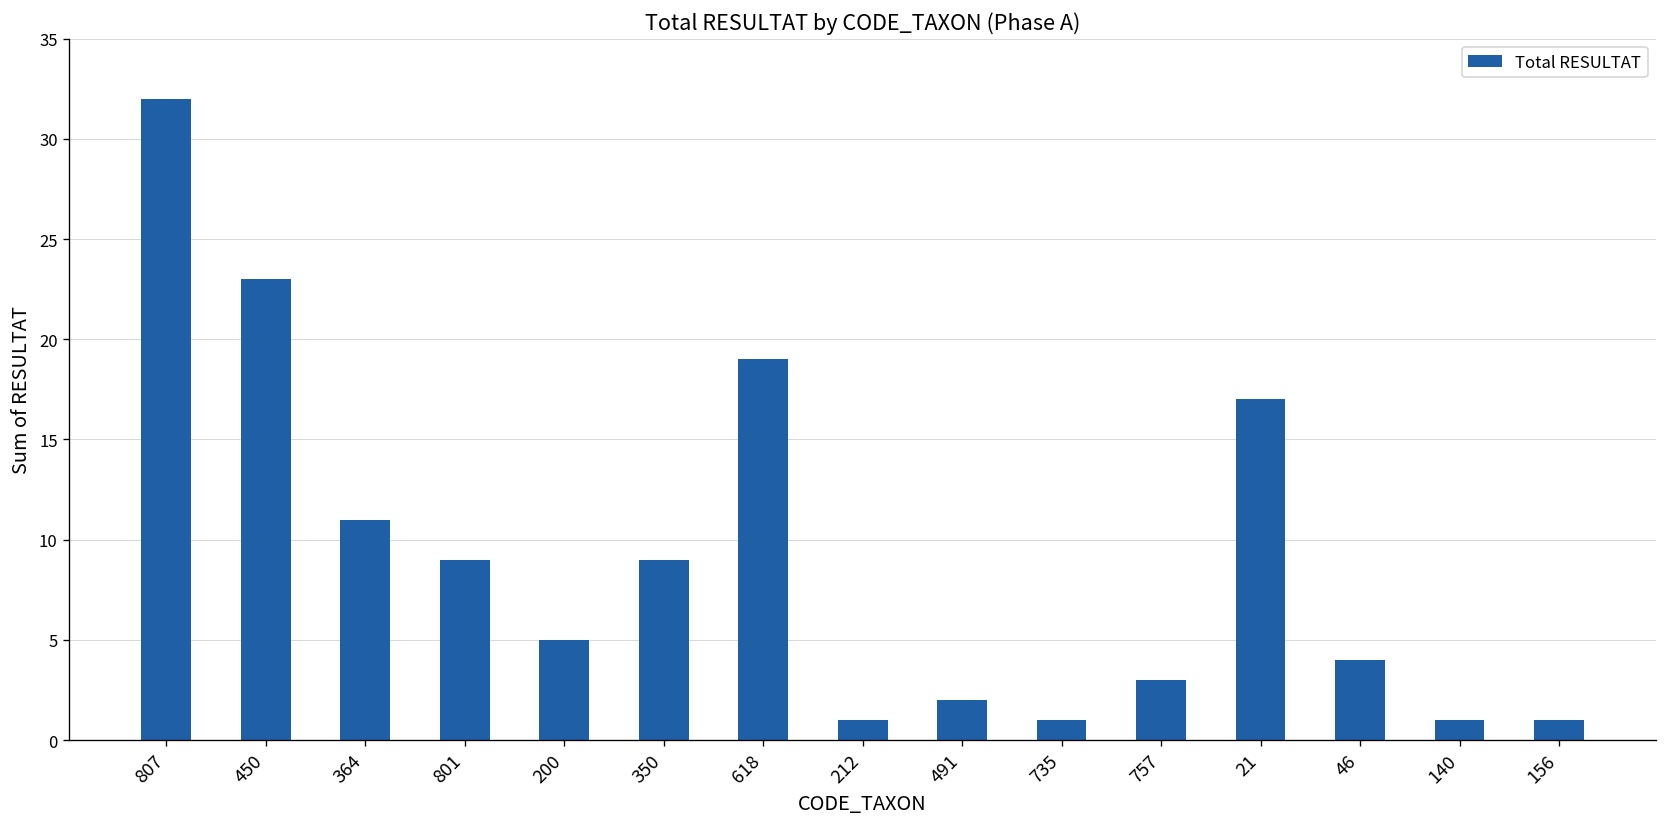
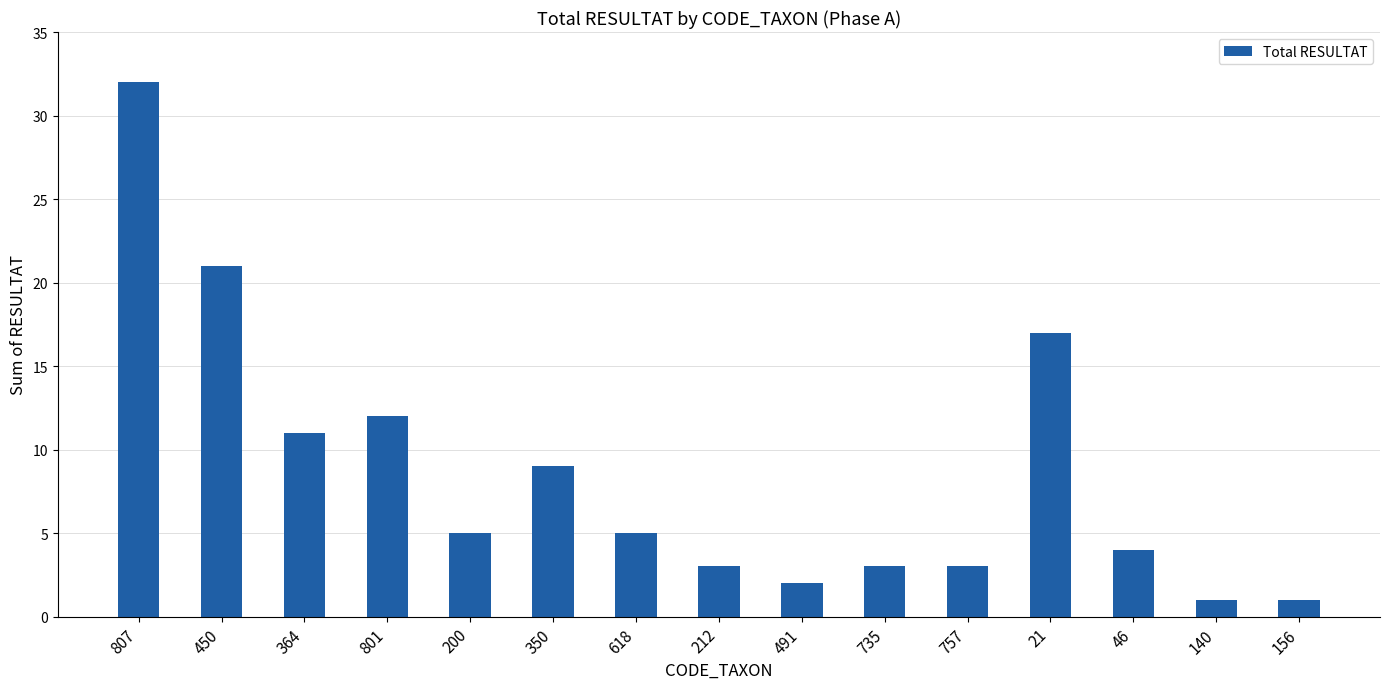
450: 23 -> 21
801: 9 -> 12
618: 19 -> 5
212: 1 -> 3
735: 1 -> 3
